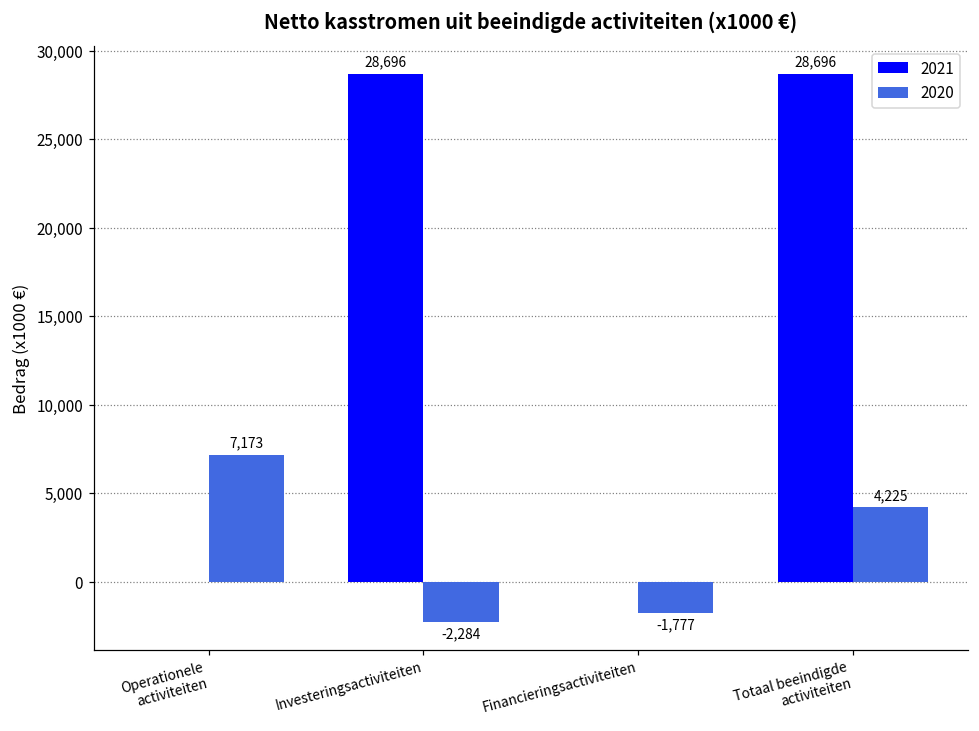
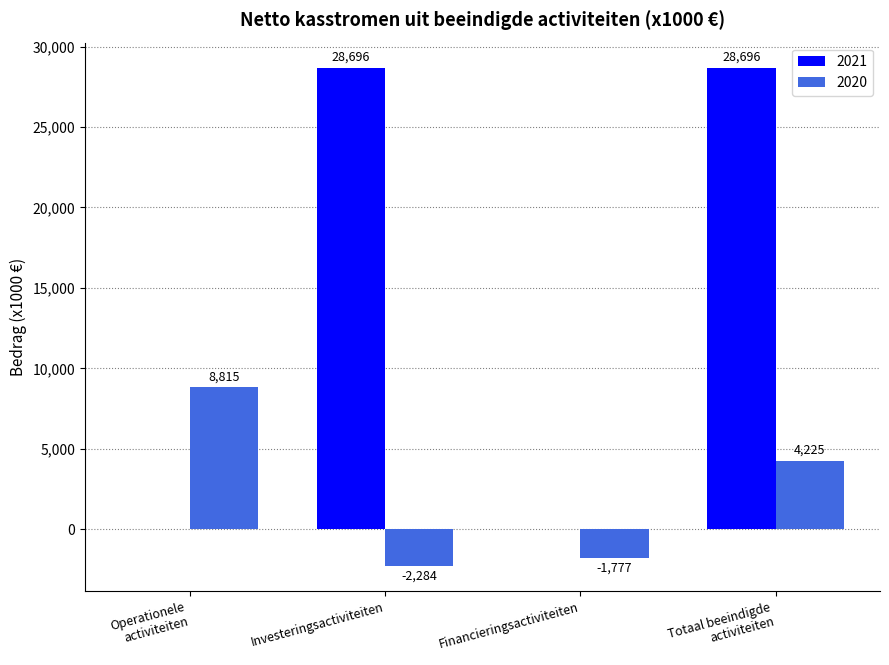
2020, Operationele activiteiten: 7,173 -> 8,815
